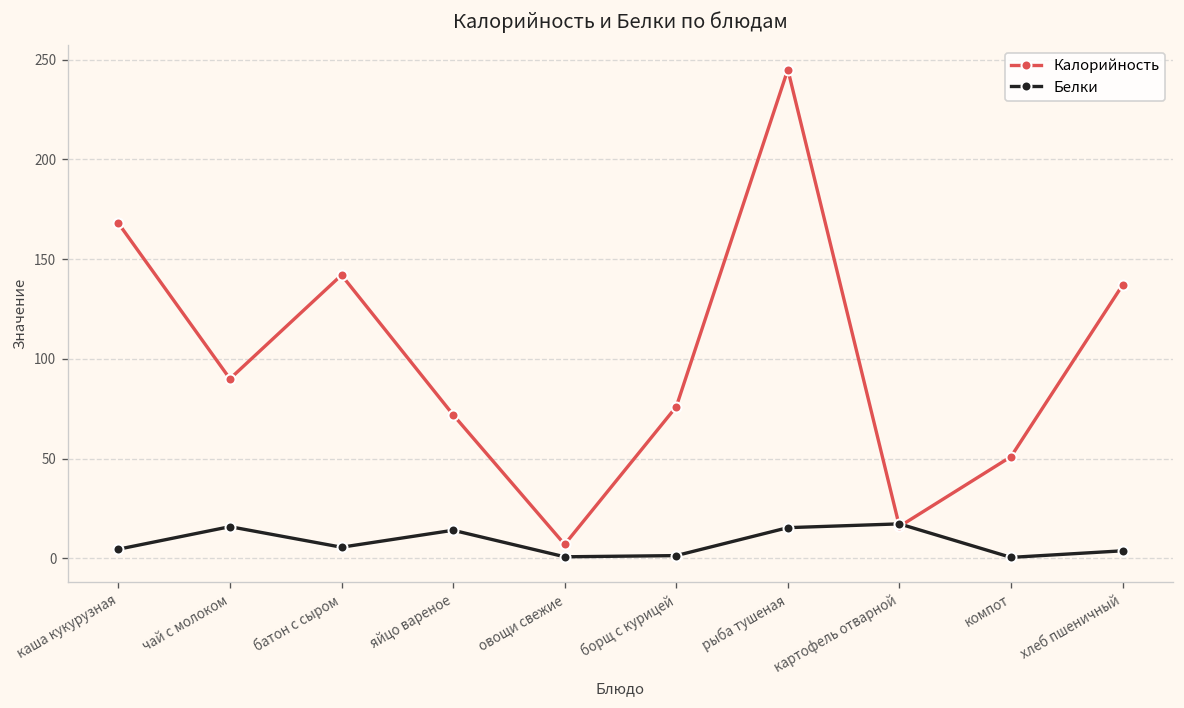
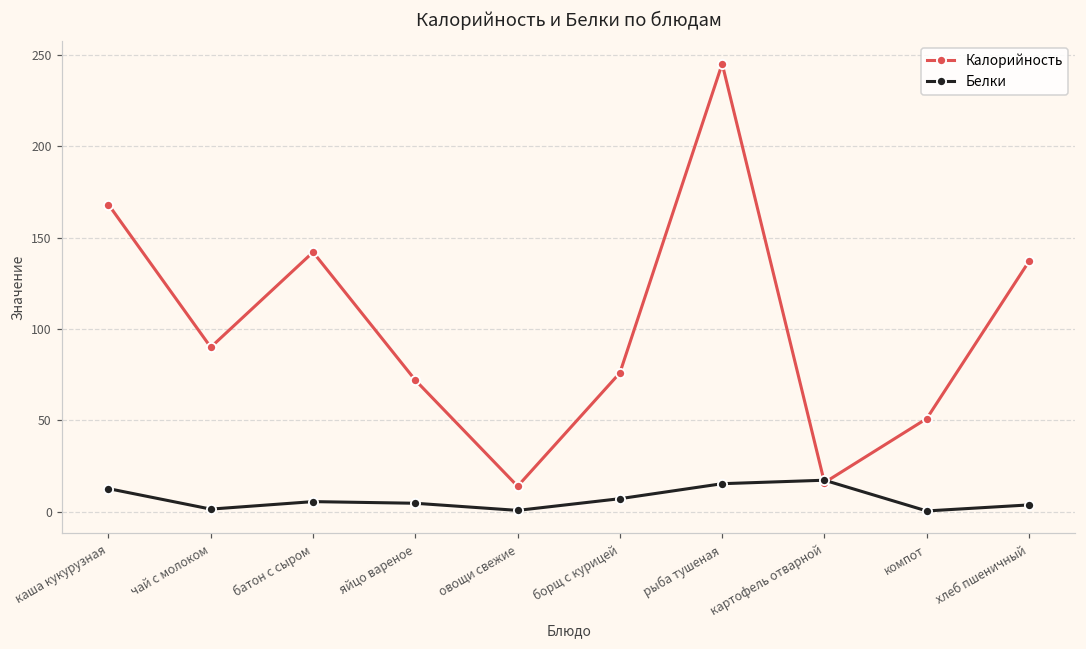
Белки, каша кукурузная: 5 -> 13
Белки, чай с молоком: 16 -> 2
Белки, яйцо вареное: 14 -> 5
Калорийность, овощи свежие: 7 -> 14
Белки, борщ с курицей: 1 -> 7
